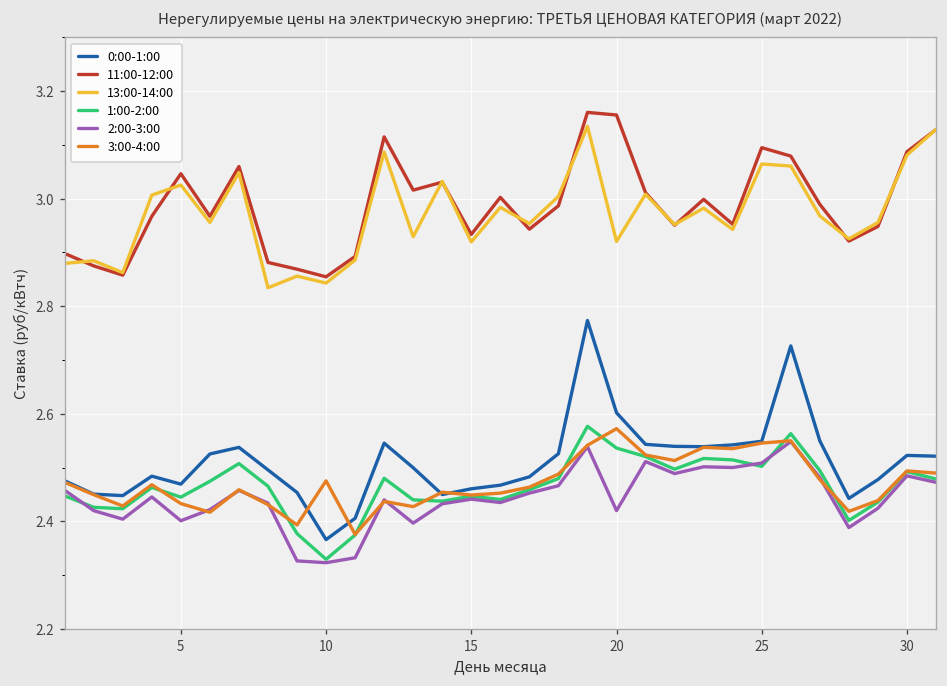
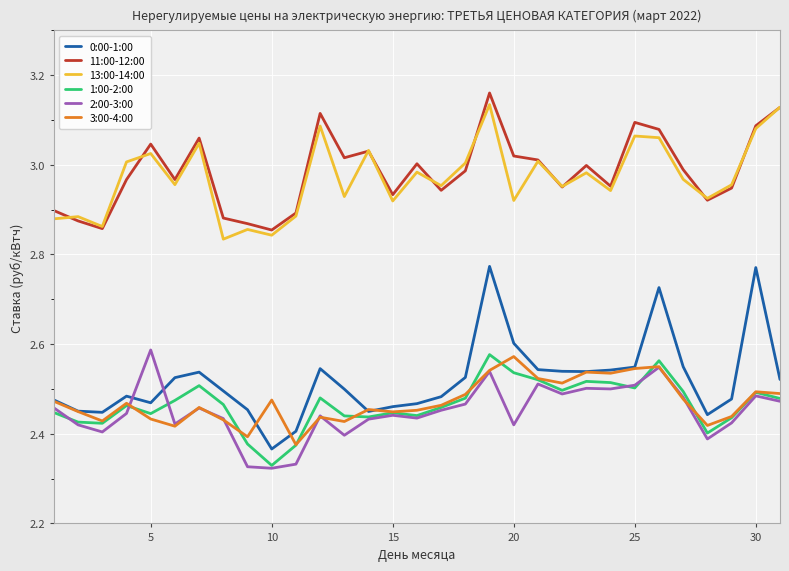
2:00-3:00, 5: 2.40 -> 2.59
11:00-12:00, 20: 3.16 -> 3.02
0:00-1:00, 30: 2.52 -> 2.77
